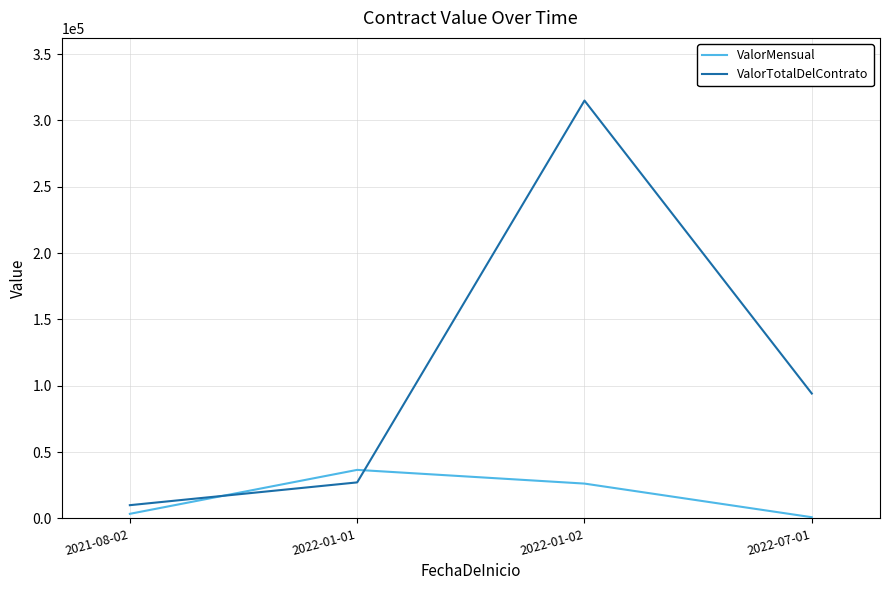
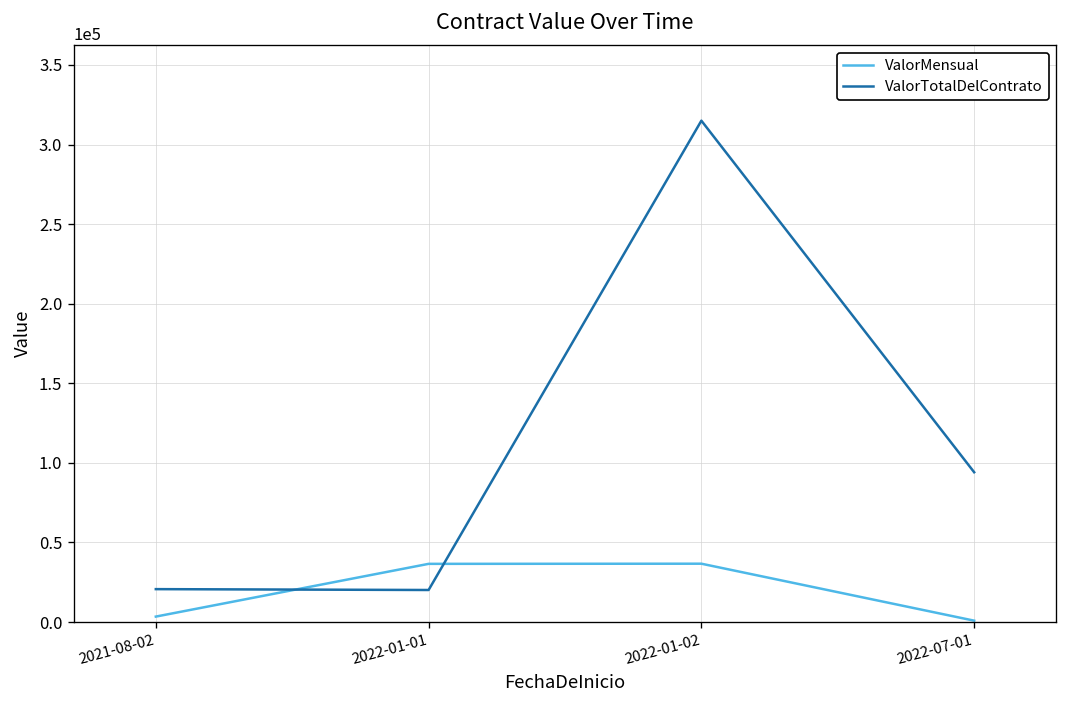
ValorTotalDelContrato, 2021-08-02: 10000 -> 21000
ValorTotalDelContrato, 2022-01-01: 27000 -> 20000
ValorMensual, 2022-01-02: 26000 -> 37000
